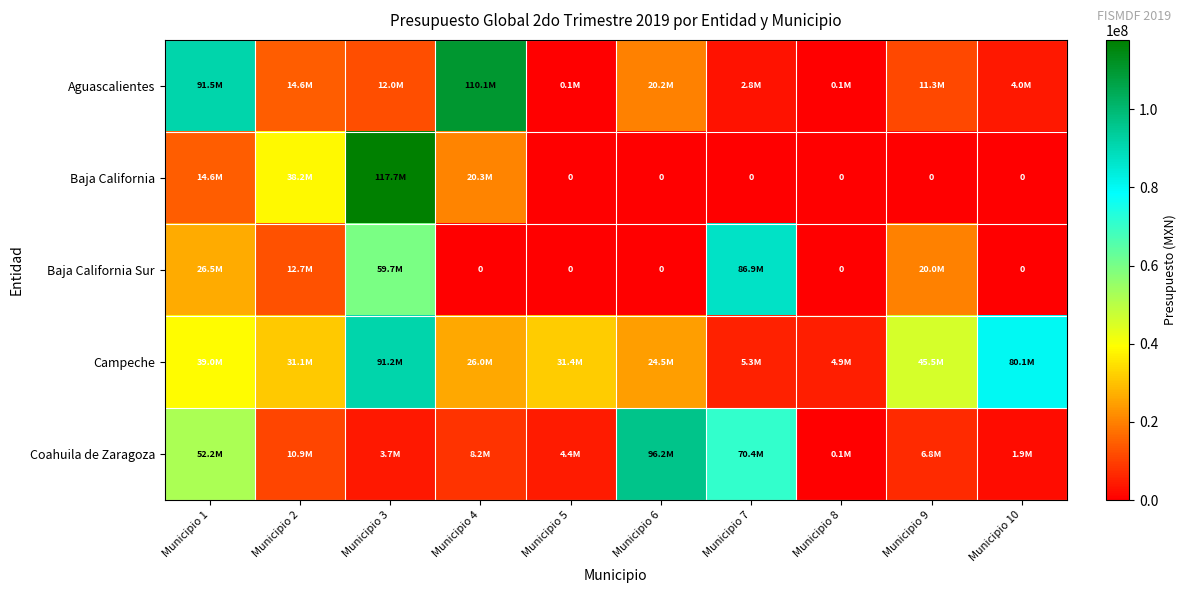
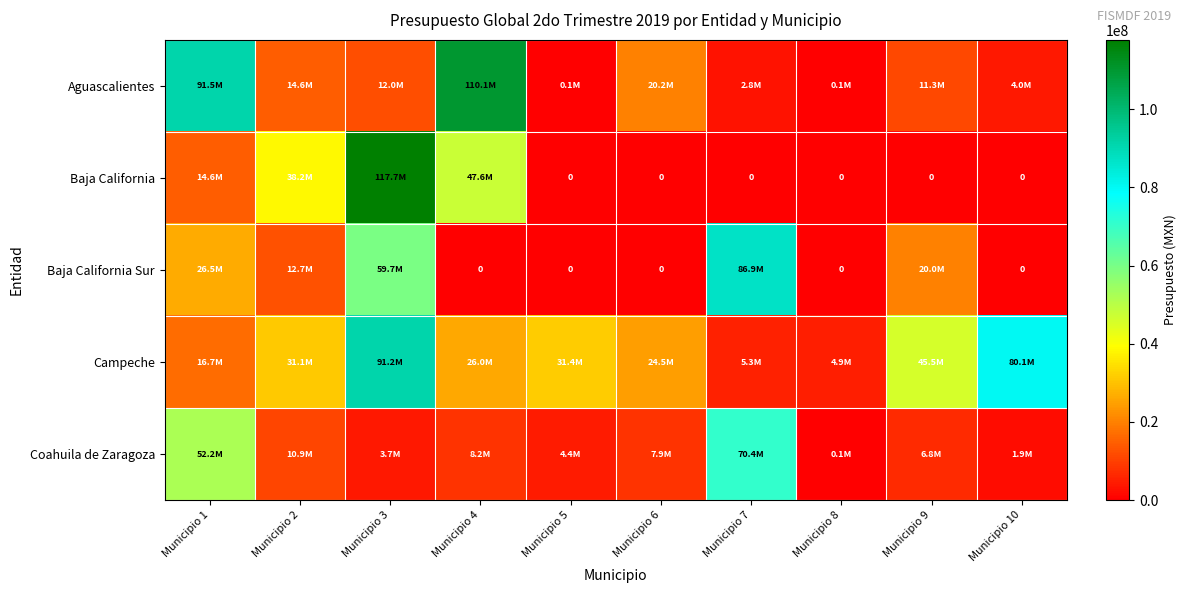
Baja California, Municipio 4: 20.3M -> 47.6M
Campeche, Municipio 1: 39.0M -> 16.7M
Coahuila de Zaragoza, Municipio 6: 96.2M -> 7.9M
